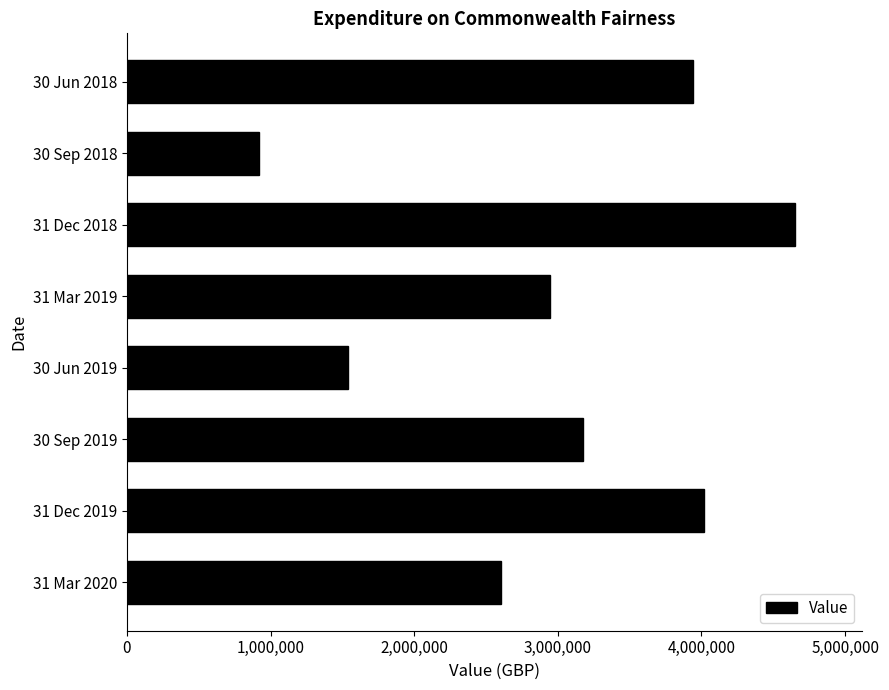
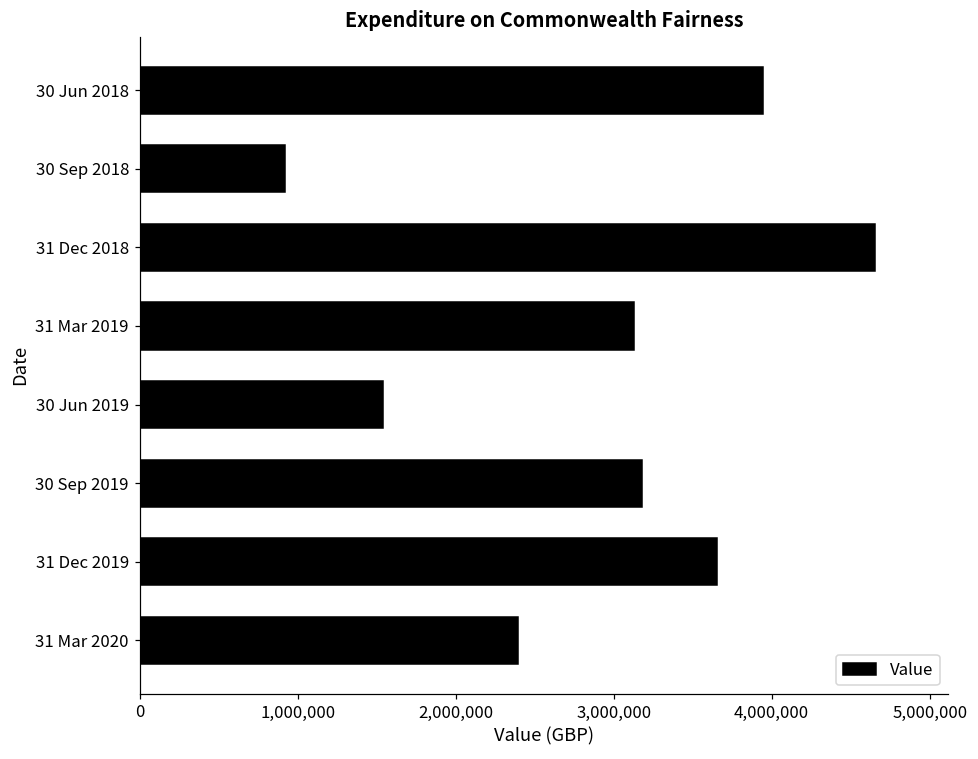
31 Mar 2019: 2,940,000 -> 3,130,000
31 Dec 2019: 4,010,000 -> 3,660,000
31 Mar 2020: 2,600,000 -> 2,400,000
